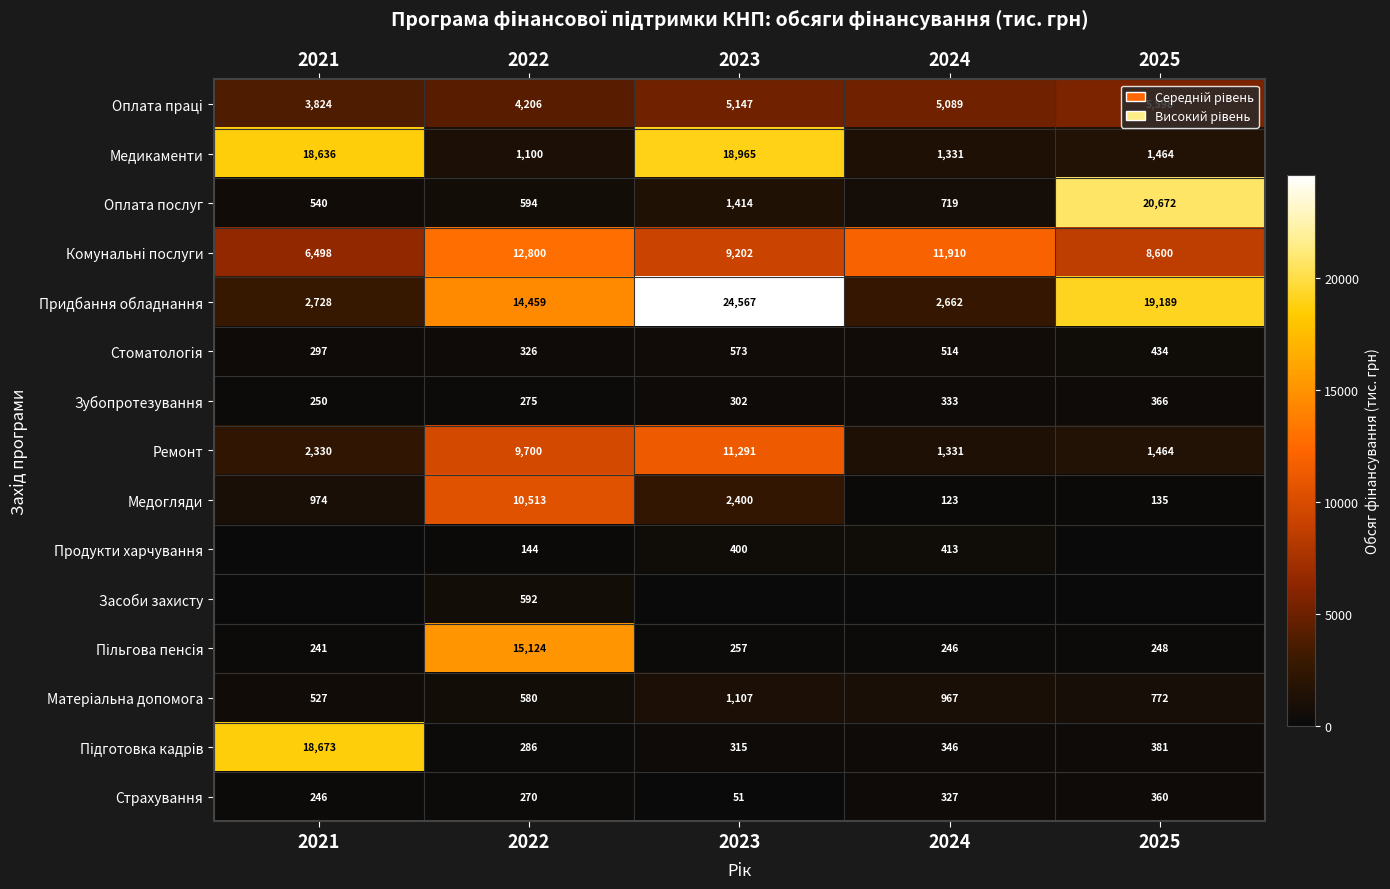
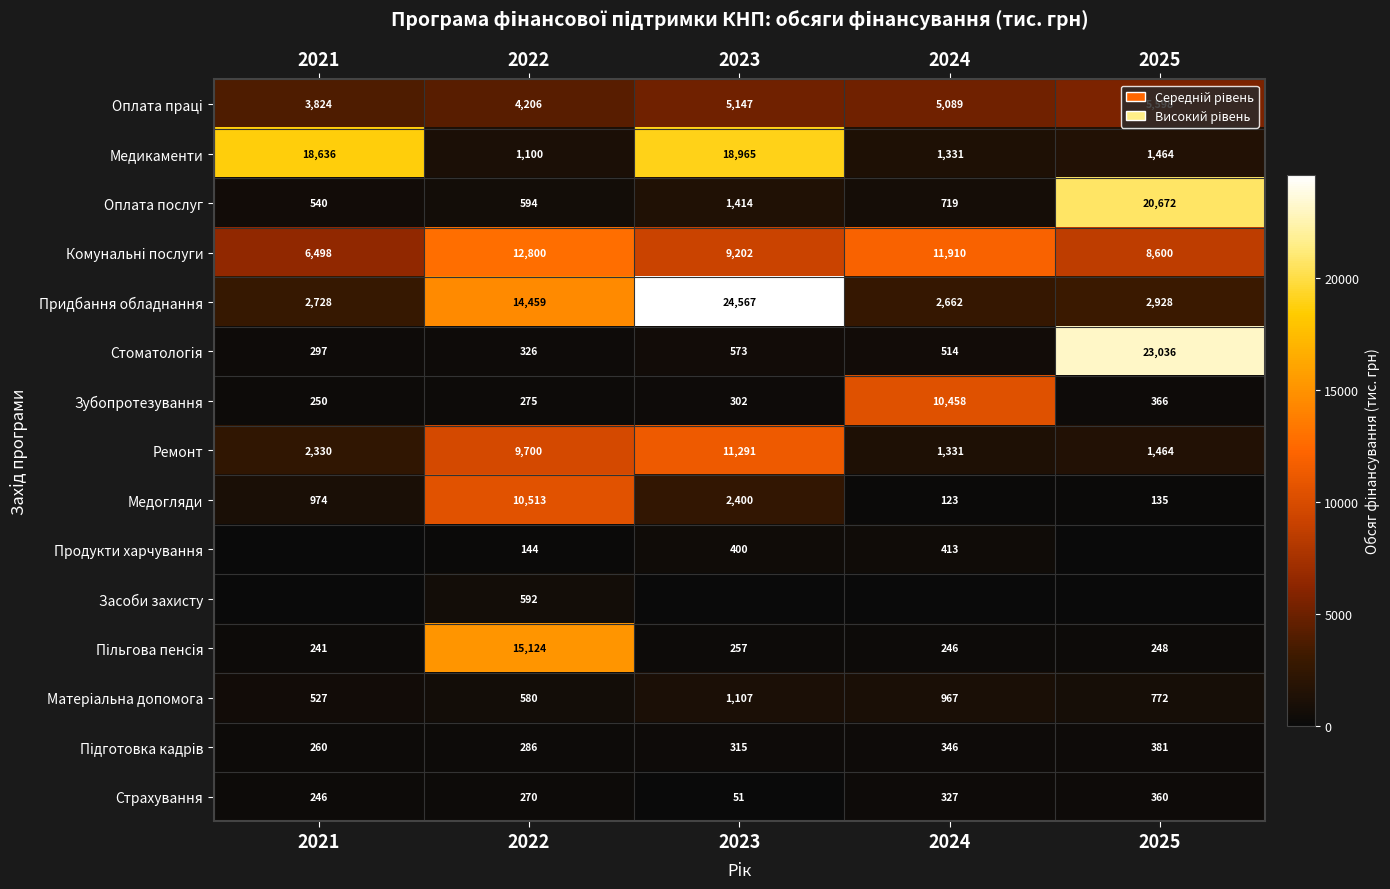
Придбання обладнання, 2025: 19,189 -> 2,928
Стоматологія, 2025: 434 -> 23,036
Зубопротезування, 2024: 333 -> 10,458
Підготовка кадрів, 2021: 18,673 -> 260
